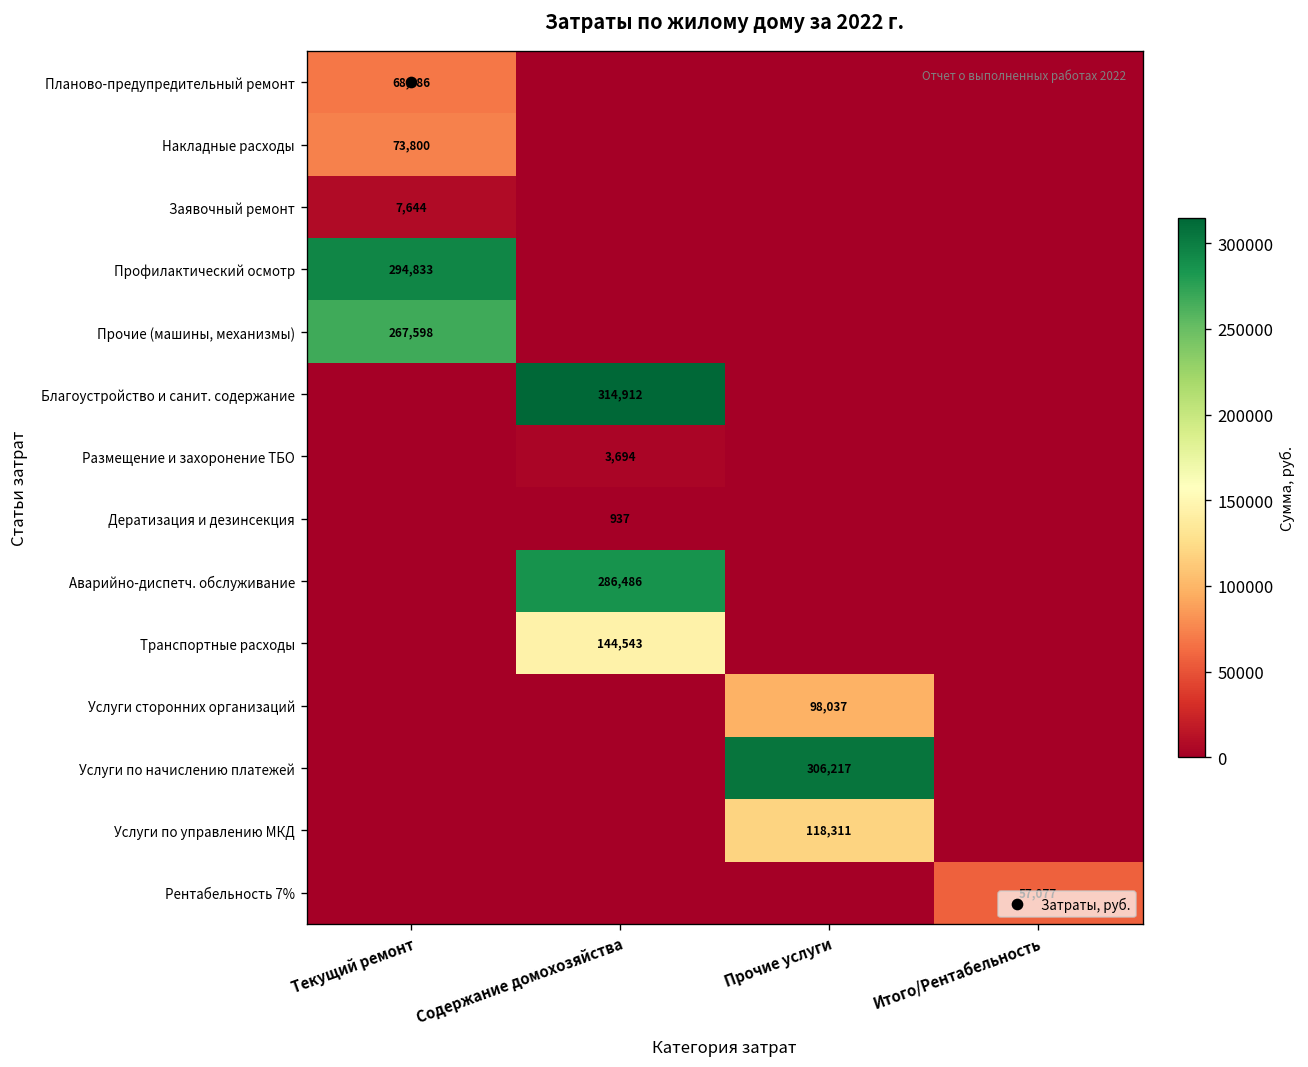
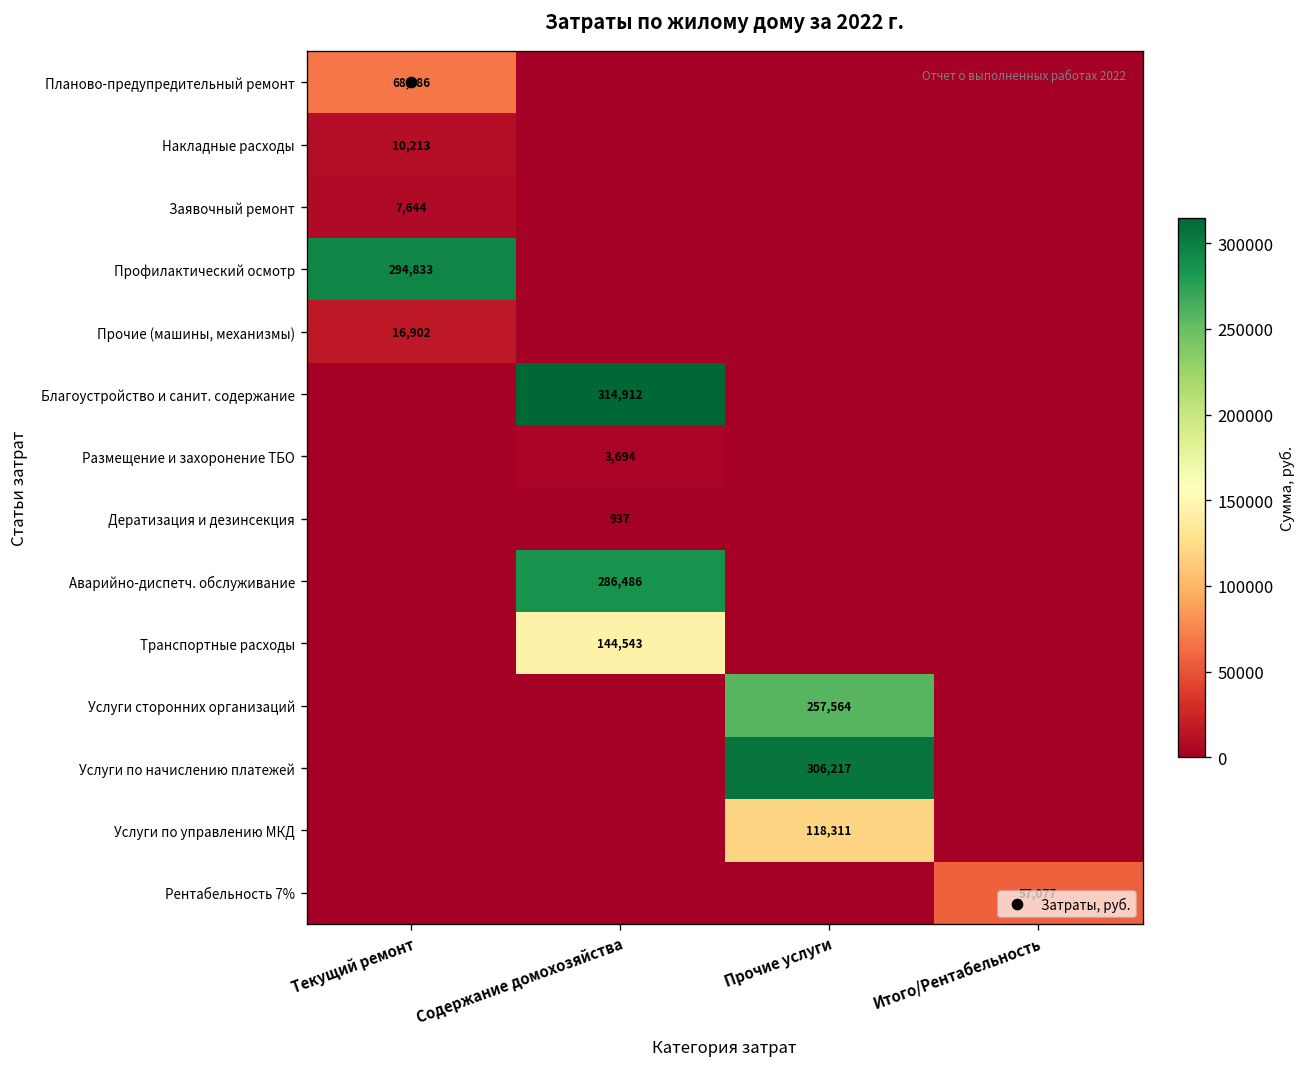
Накладные расходы, Текущий ремонт: 73,800 -> 10,213
Прочие (машины, механизмы), Текущий ремонт: 267,598 -> 16,902
Услуги сторонних организаций, Прочие услуги: 98,037 -> 257,564
